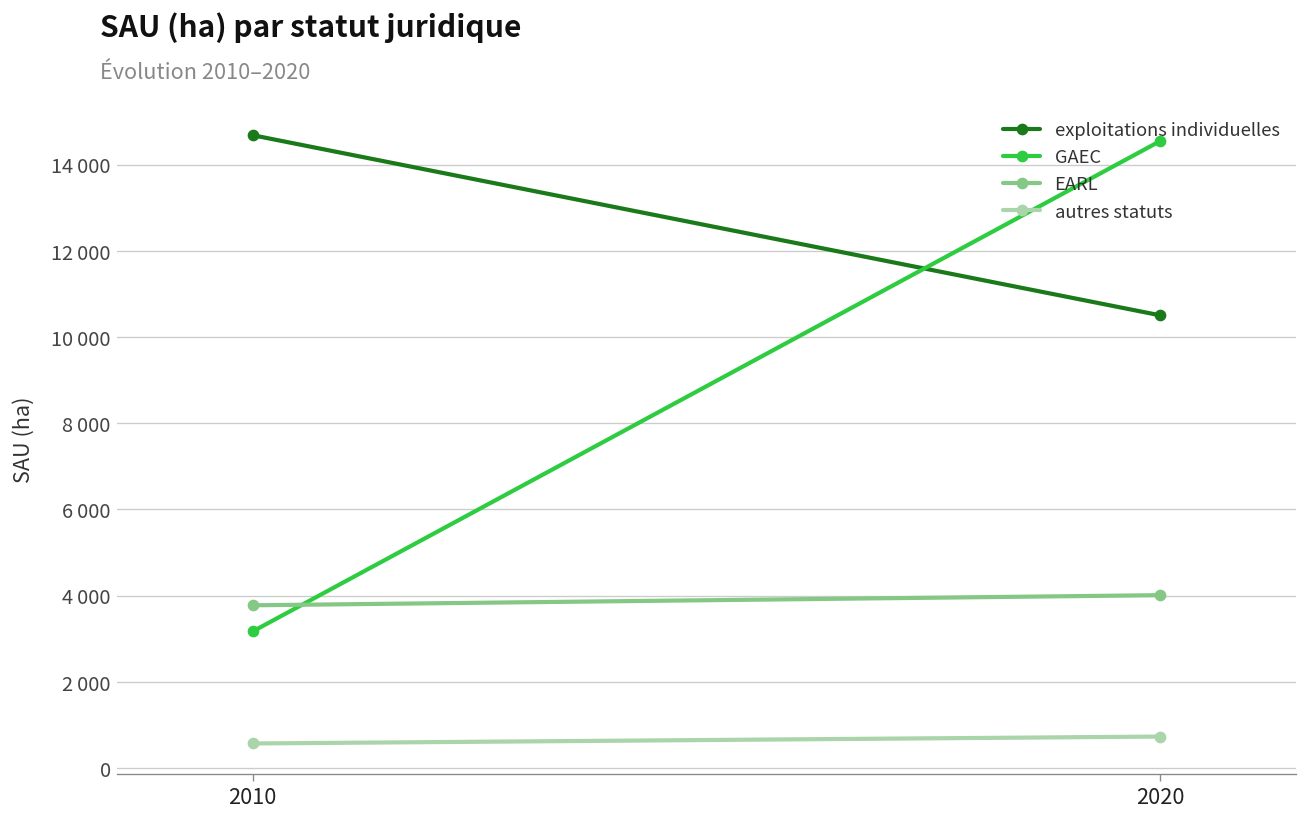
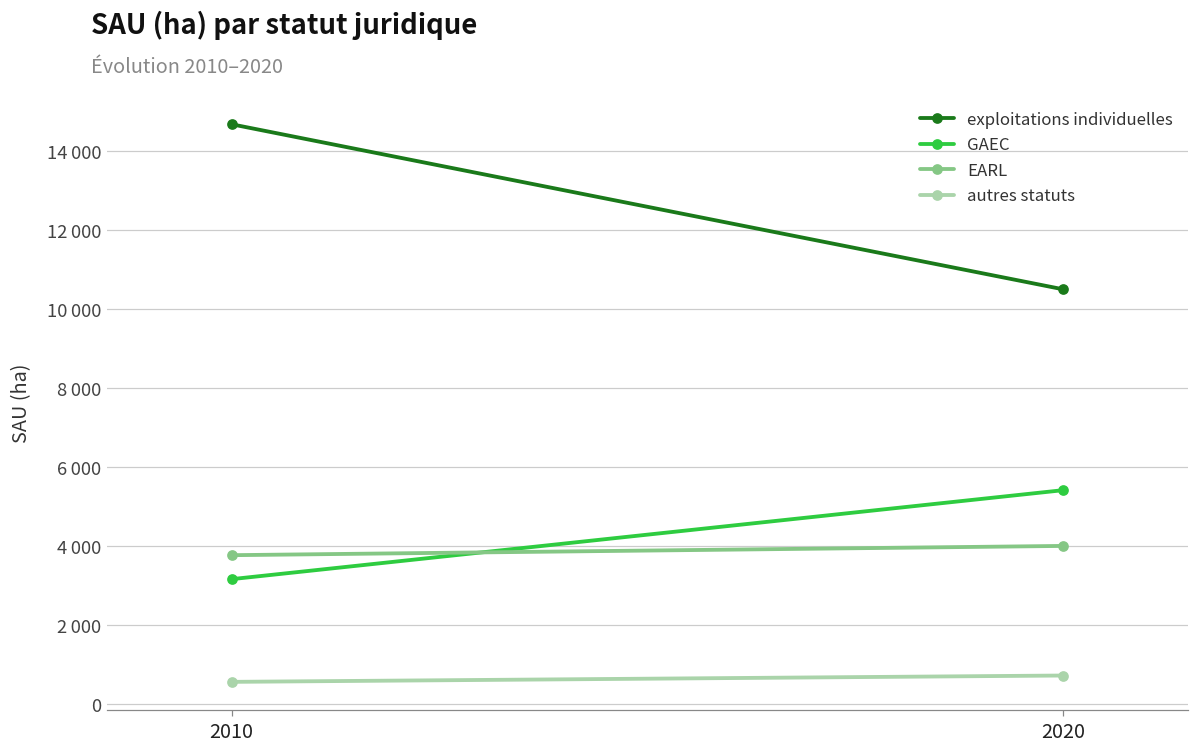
GAEC, 2020: 14500 -> 5400
